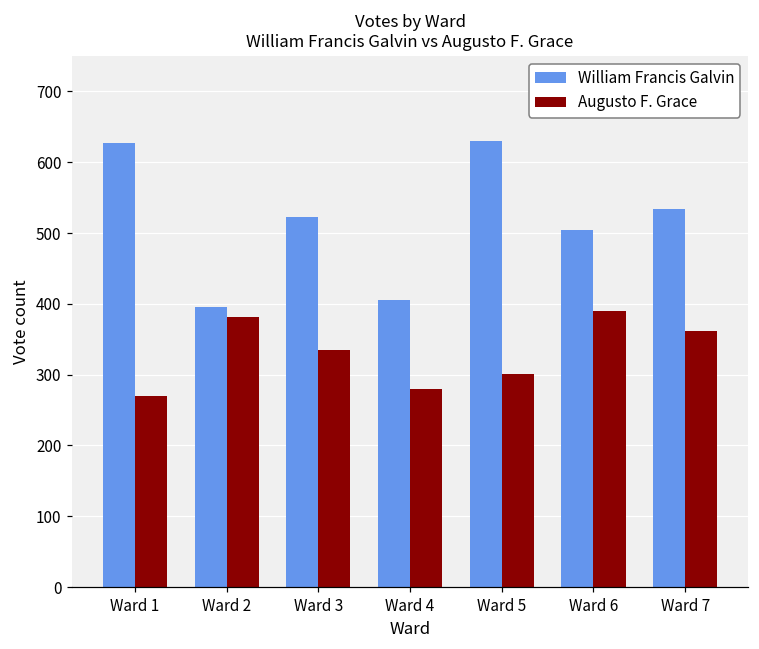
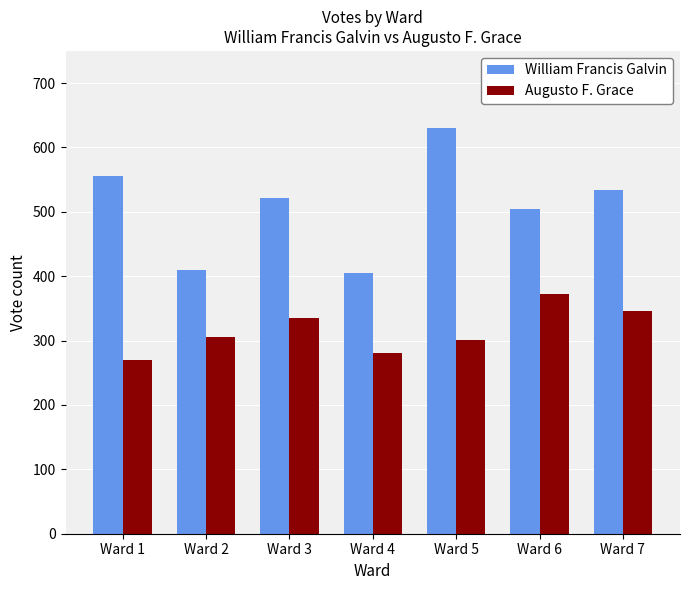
William Francis Galvin, Ward 1: 630 -> 560
William Francis Galvin, Ward 2: 400 -> 410
Augusto F. Grace, Ward 2: 380 -> 310
Augusto F. Grace, Ward 6: 390 -> 370
Augusto F. Grace, Ward 7: 360 -> 350
